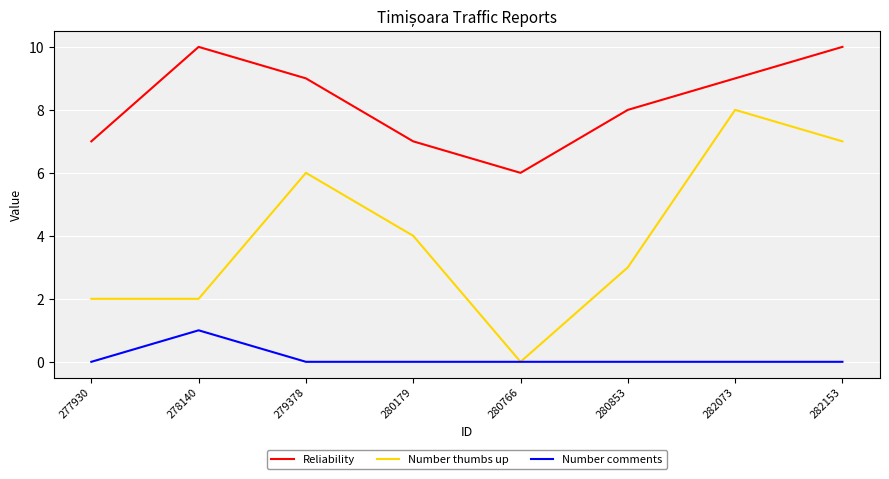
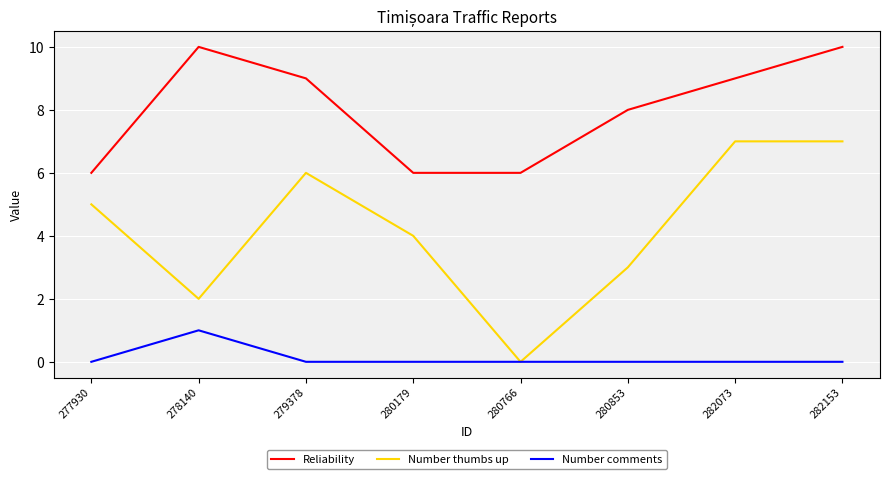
Reliability, 277930: 7 -> 6
Number thumbs up, 277930: 2 -> 5
Reliability, 280179: 7 -> 6
Number thumbs up, 282073: 8 -> 7
